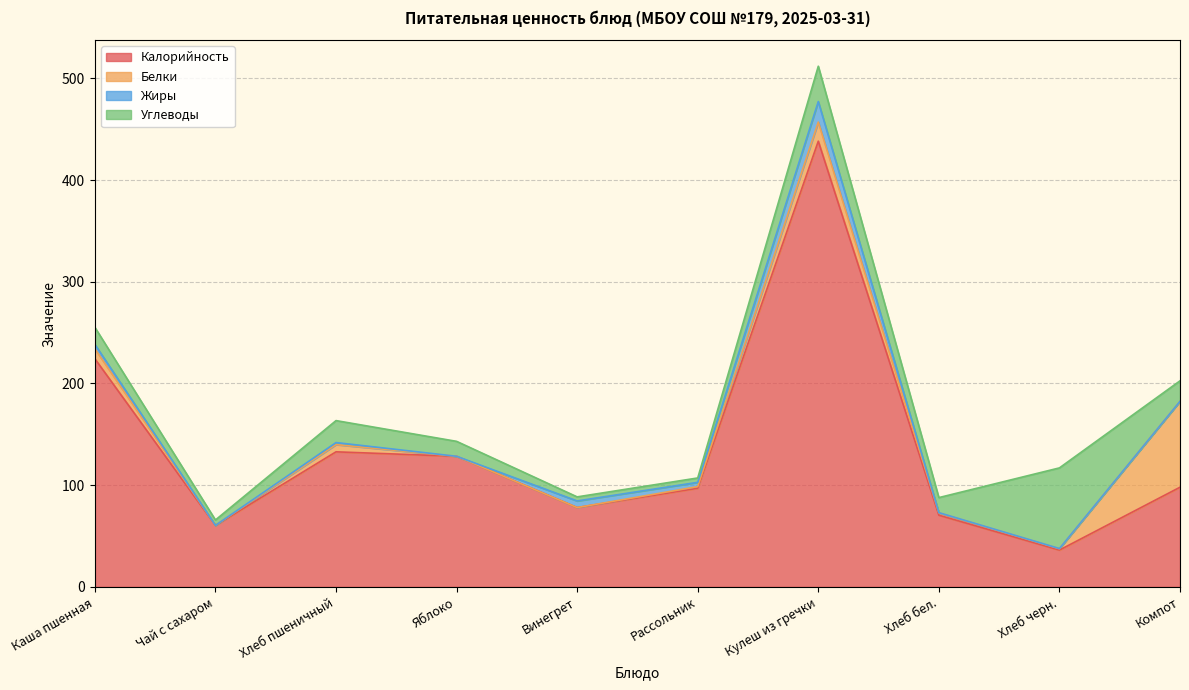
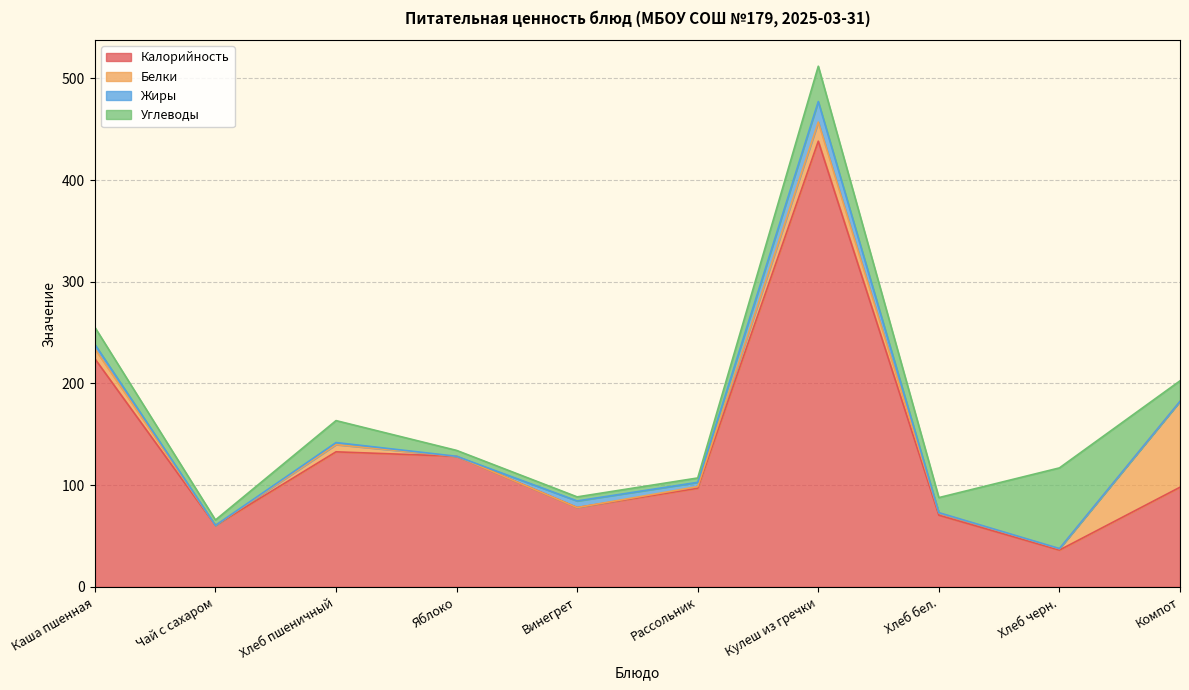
Углеводы, Яблоко: 15 -> 6
